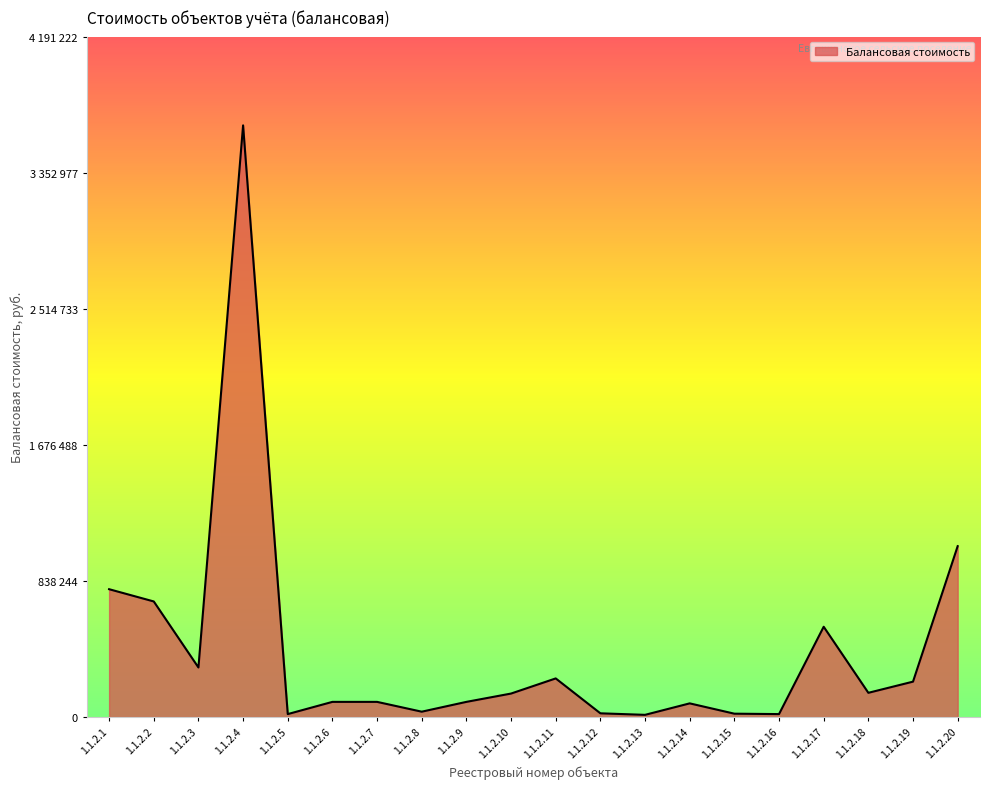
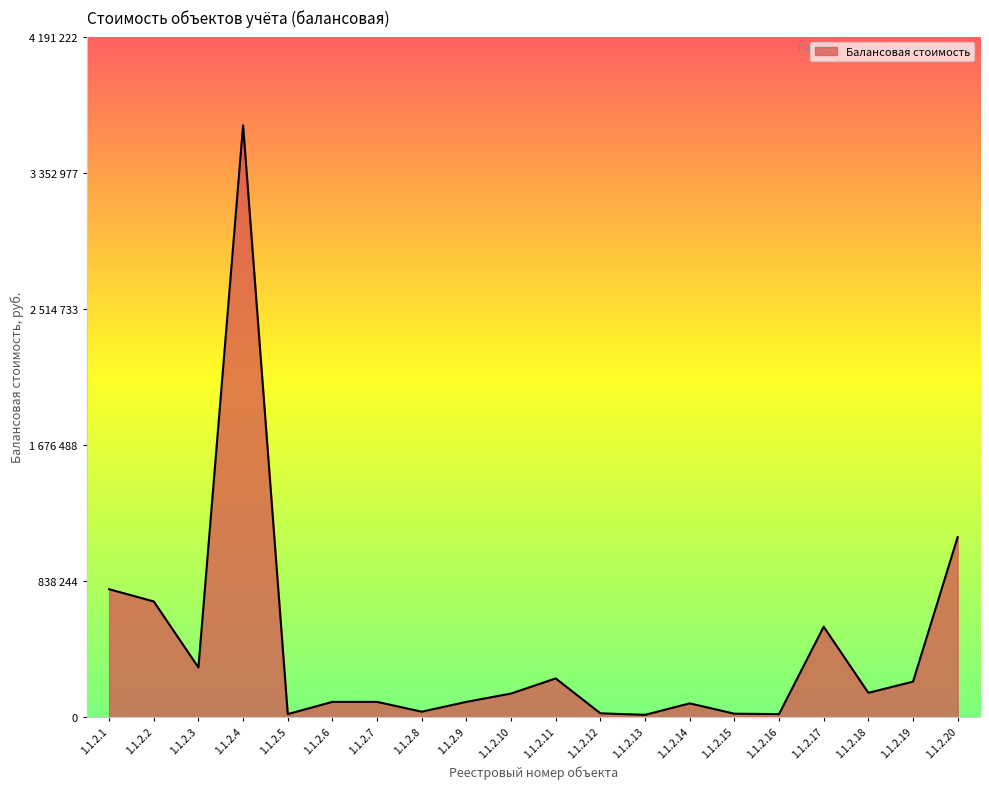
1.1.2.20: 1050000 -> 1110000
